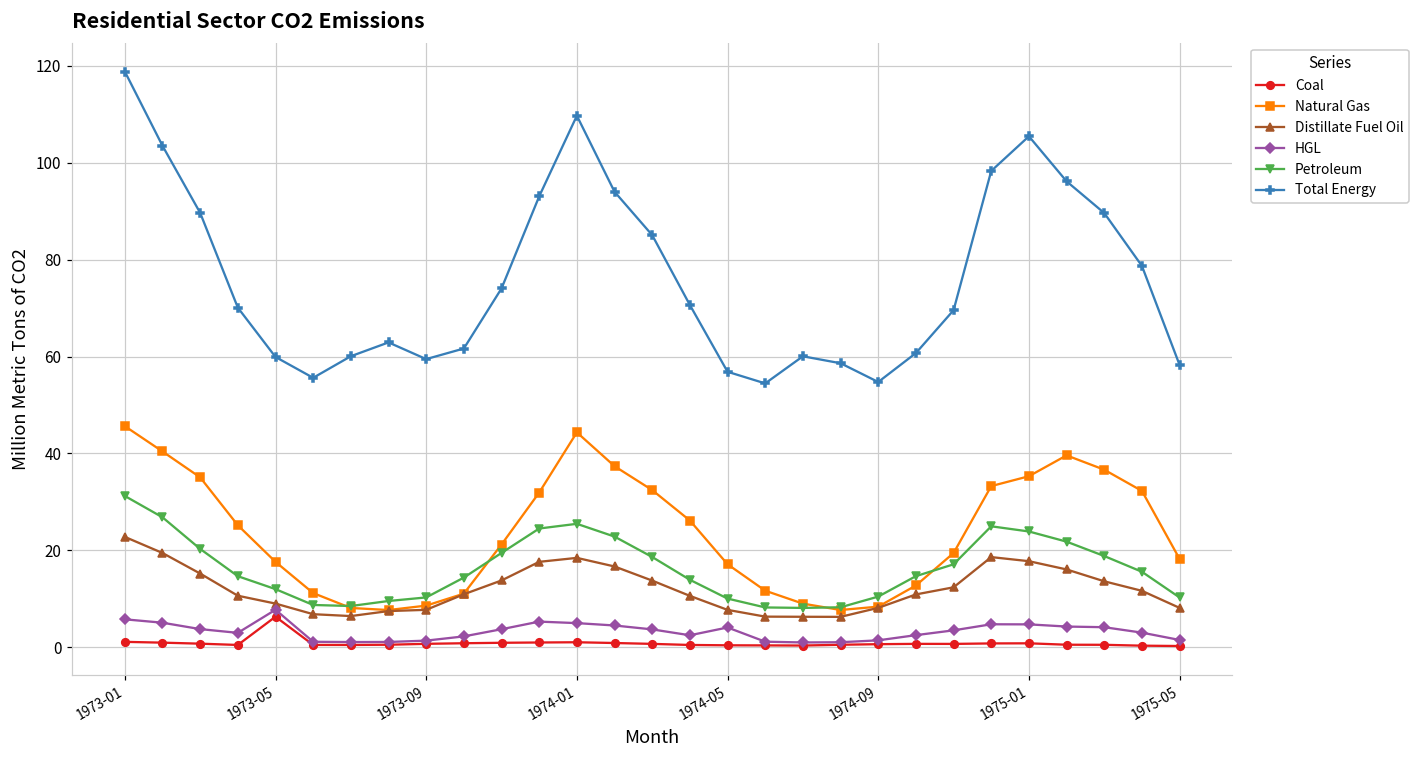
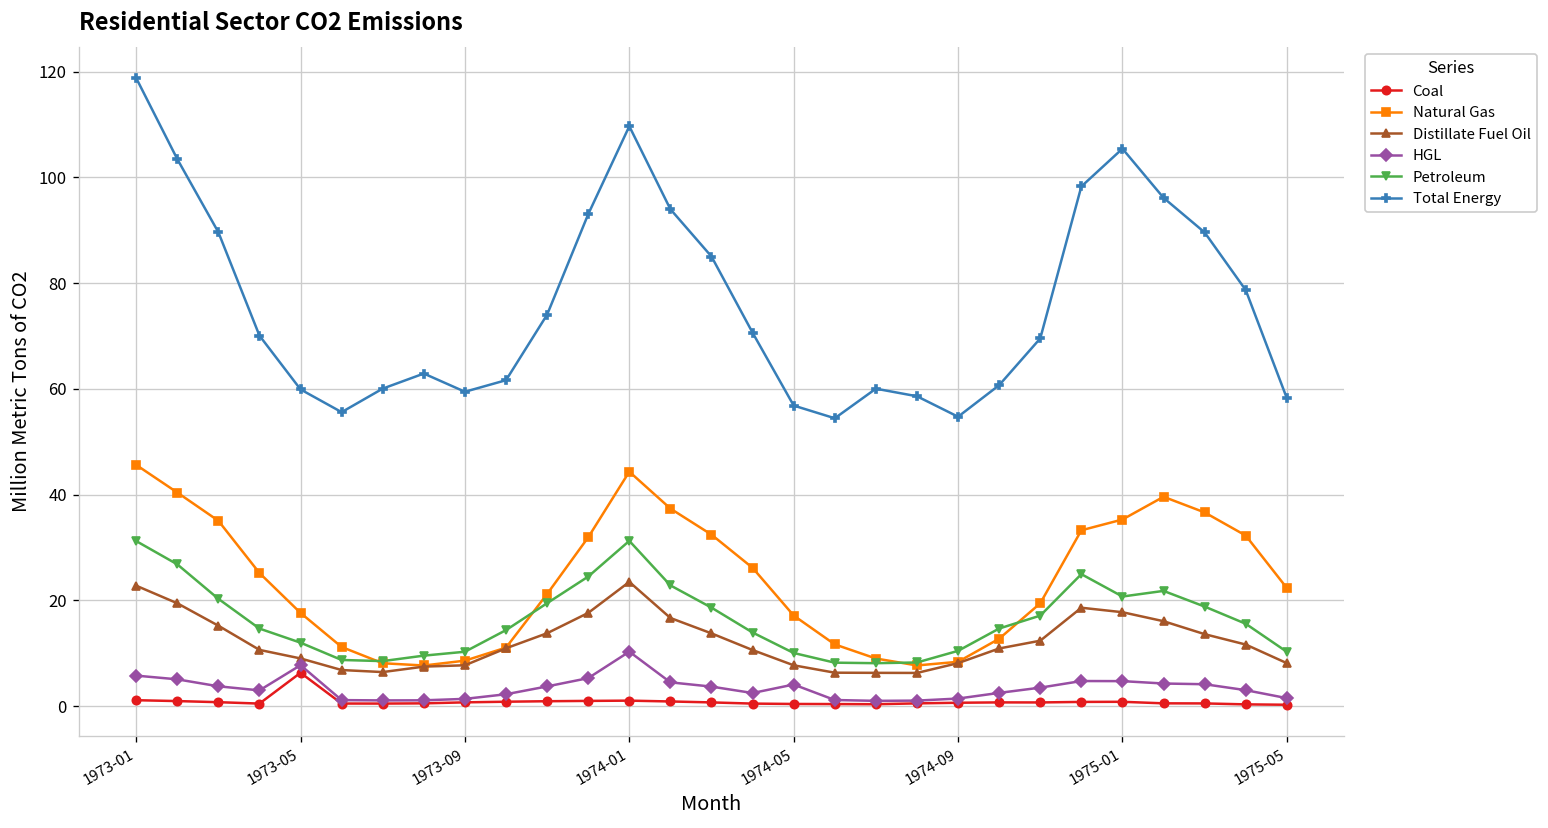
Distillate Fuel Oil, 1974-01: 18 -> 24
HGL, 1974-01: 5 -> 10
Petroleum, 1974-01: 25 -> 31
Petroleum, 1975-01: 24 -> 21
Natural Gas, 1975-05: 18 -> 22
